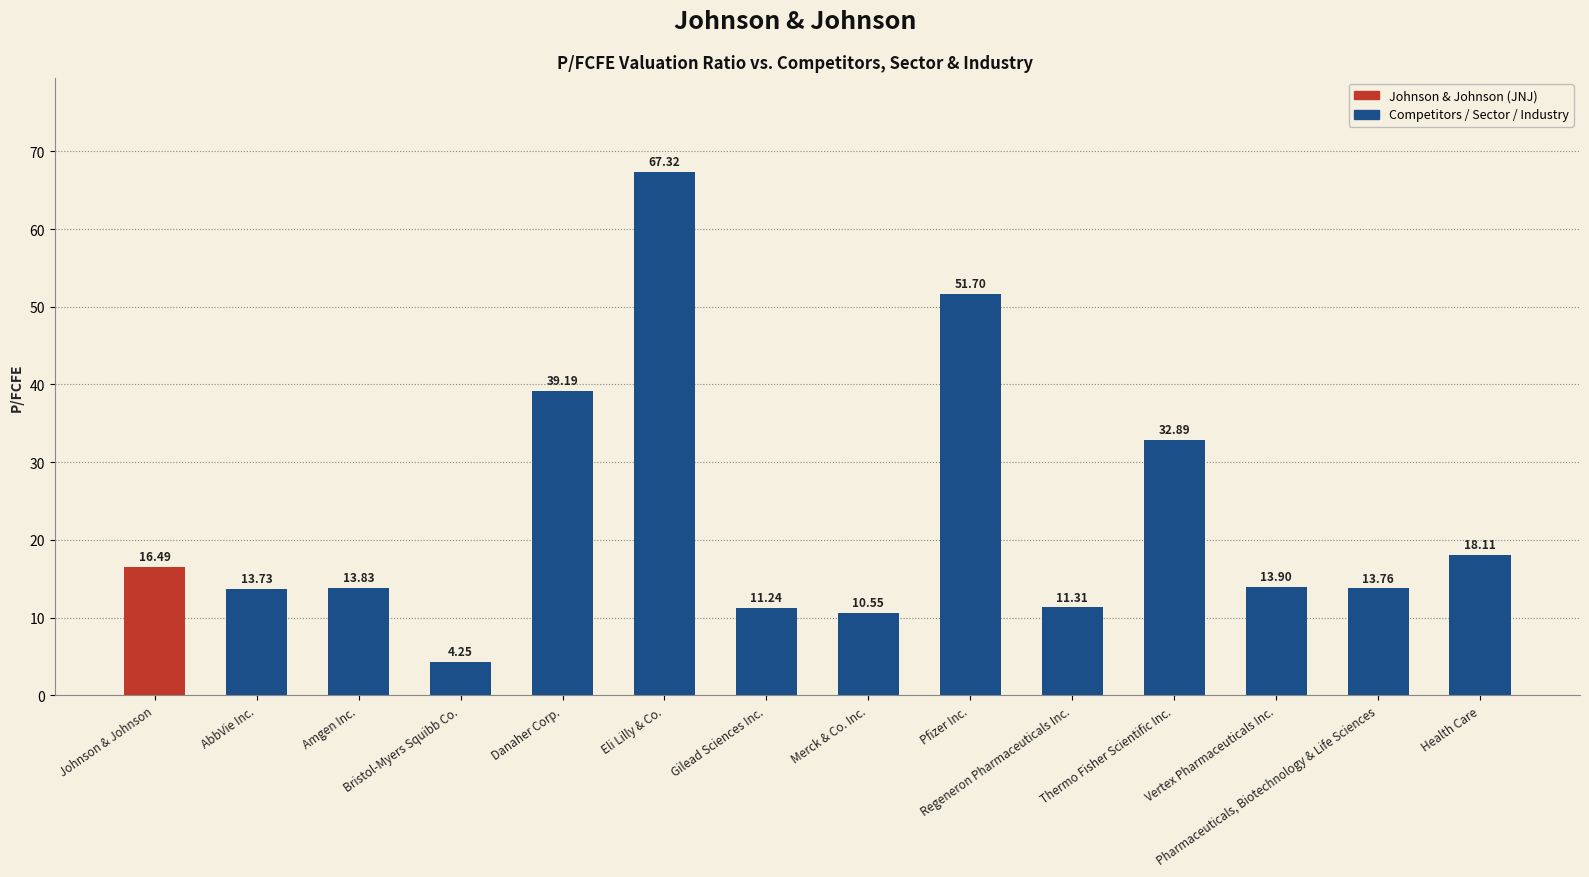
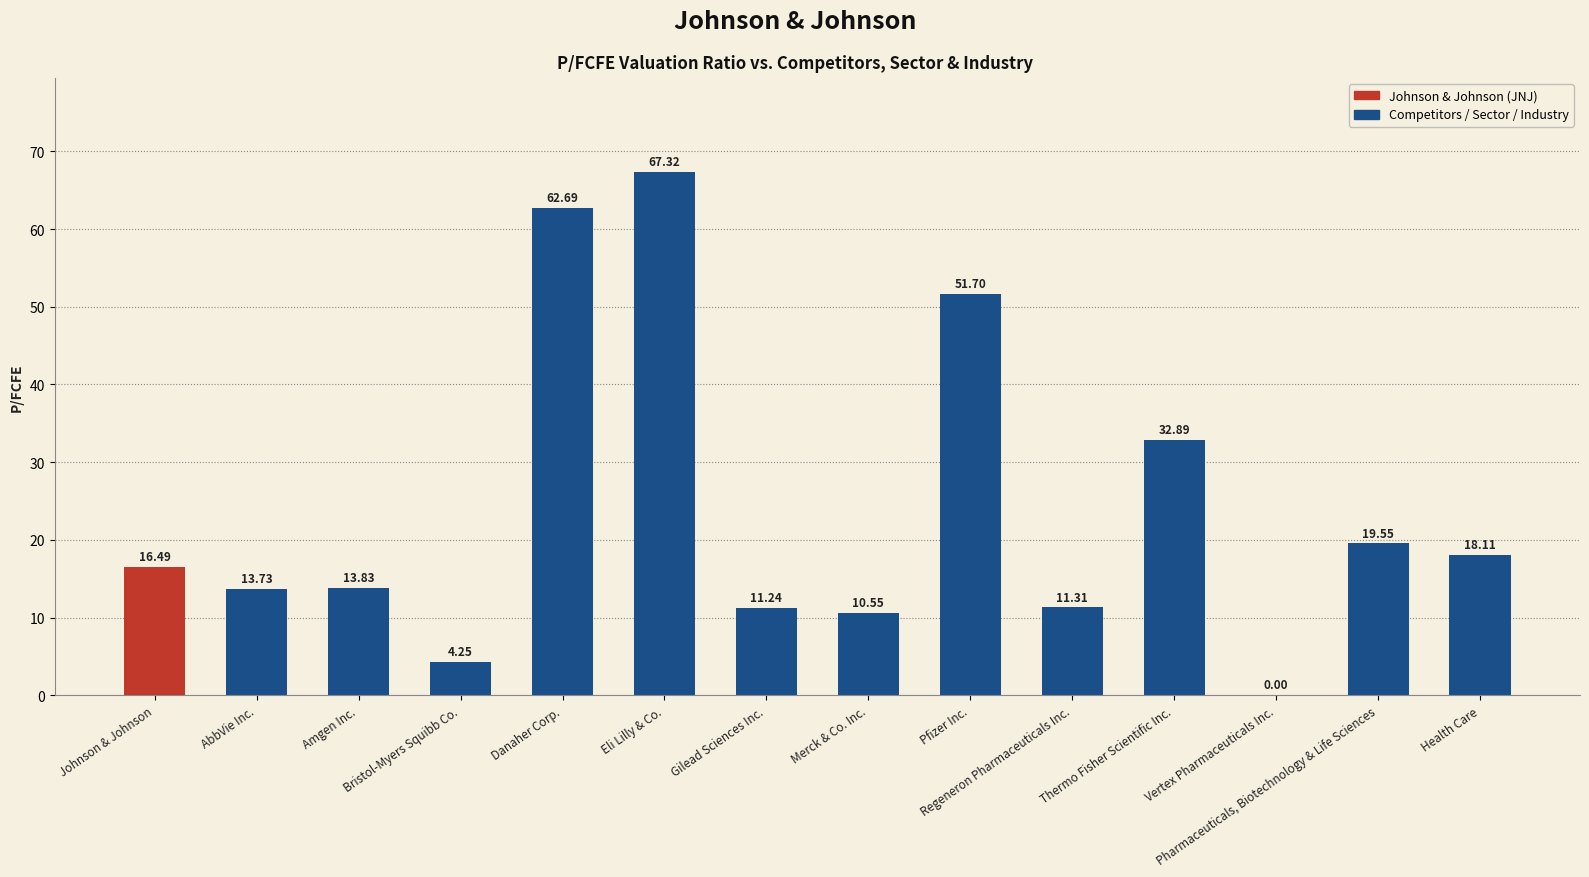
Danaher Corp.: 39.19 -> 62.69
Vertex Pharmaceuticals Inc.: 13.90 -> 0.00
Pharmaceuticals, Biotechnology & Life Sciences: 13.76 -> 19.55
